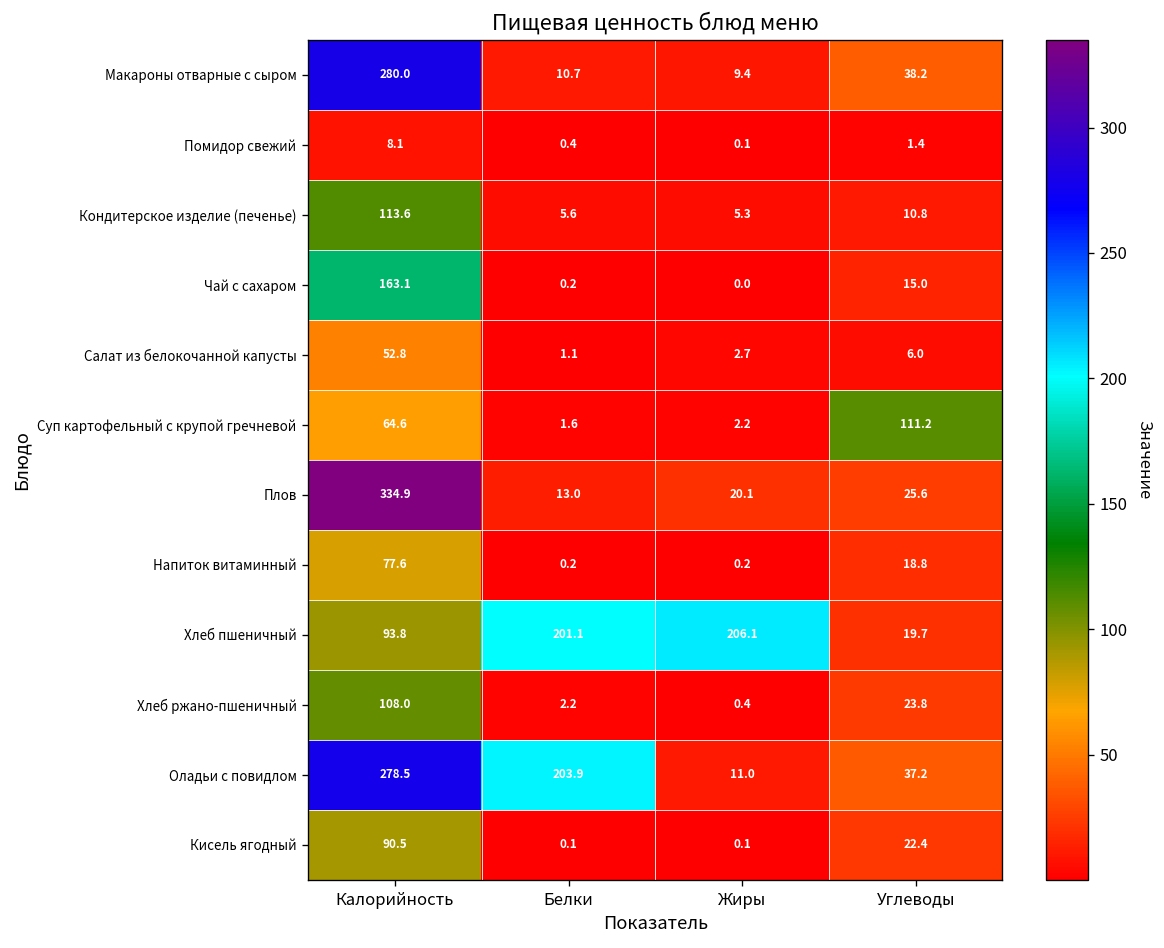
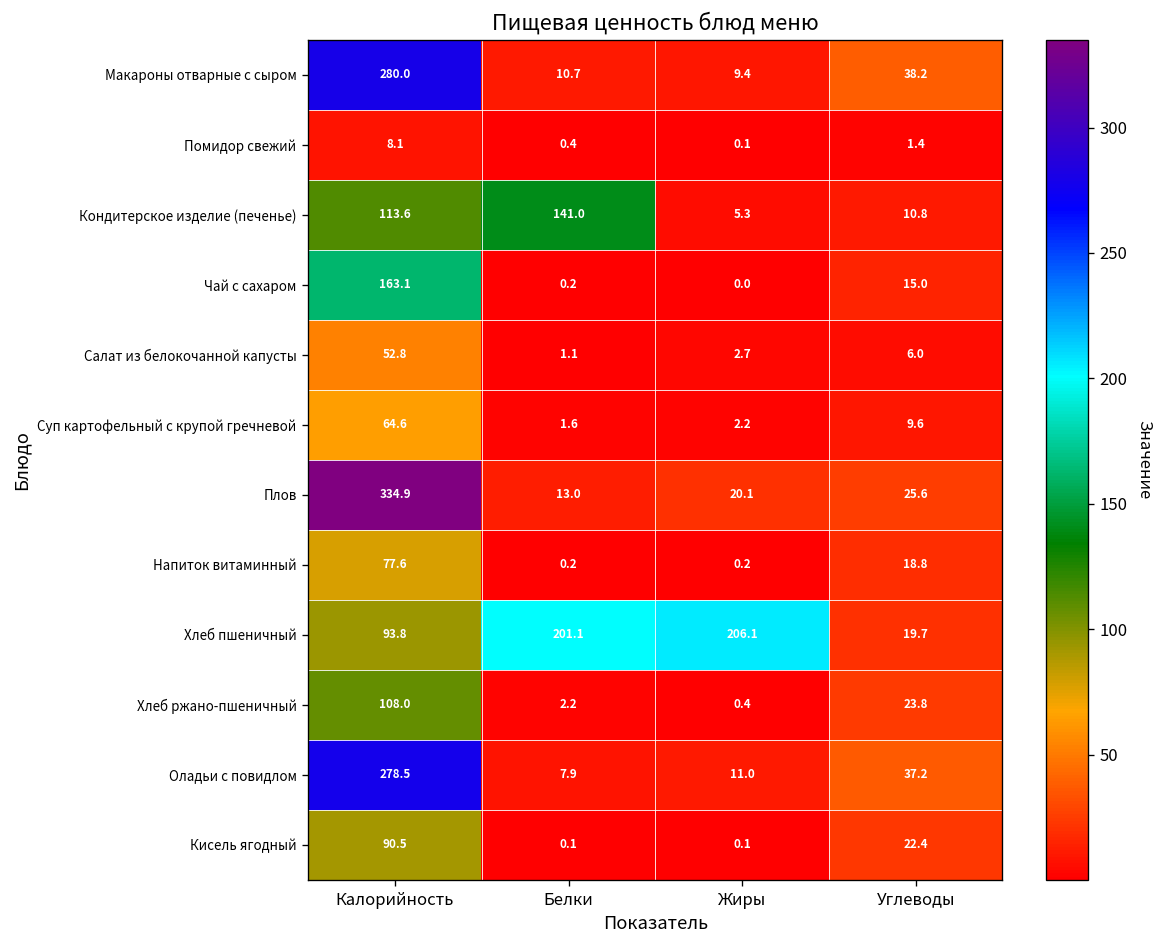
Кондитерское изделие (печенье), Белки: 5.6 -> 141.0
Суп картофельный с крупой гречневой, Углеводы: 111.2 -> 9.6
Оладьи с повидлом, Белки: 203.9 -> 7.9
